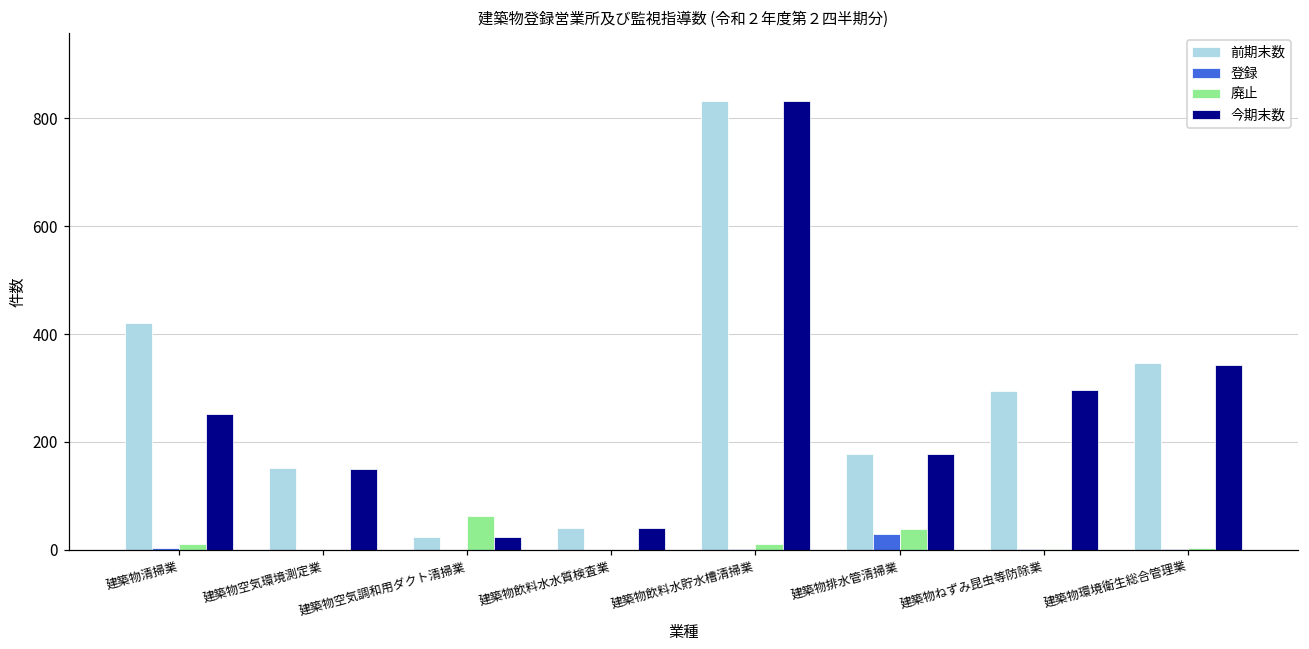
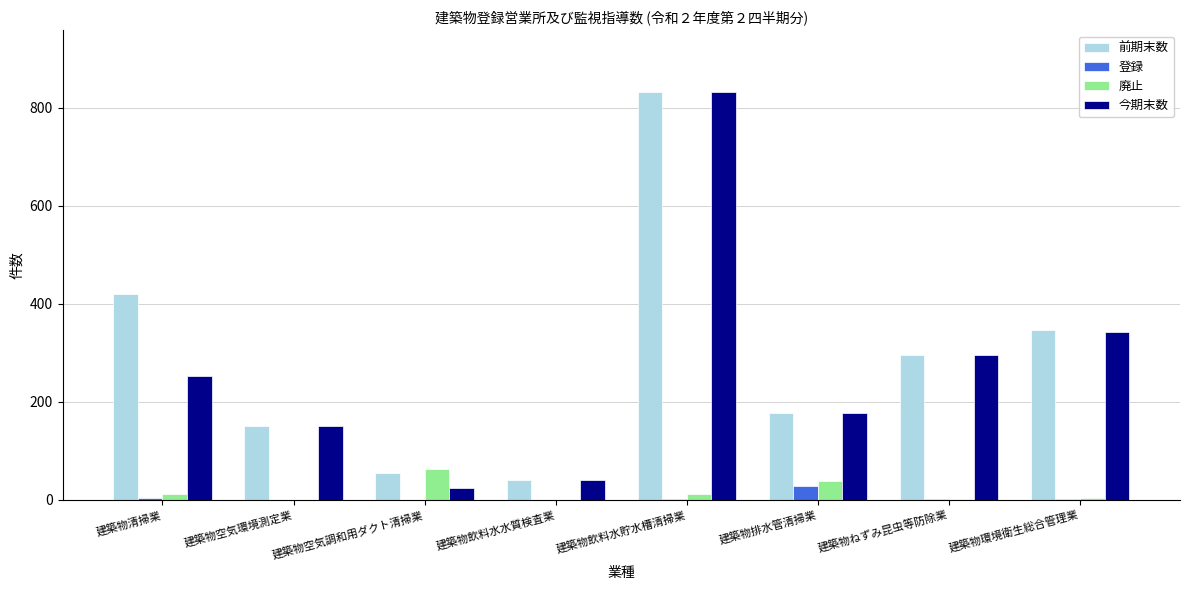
前期末数, 建築物空気調和用ダクト清掃業: 20 -> 50
